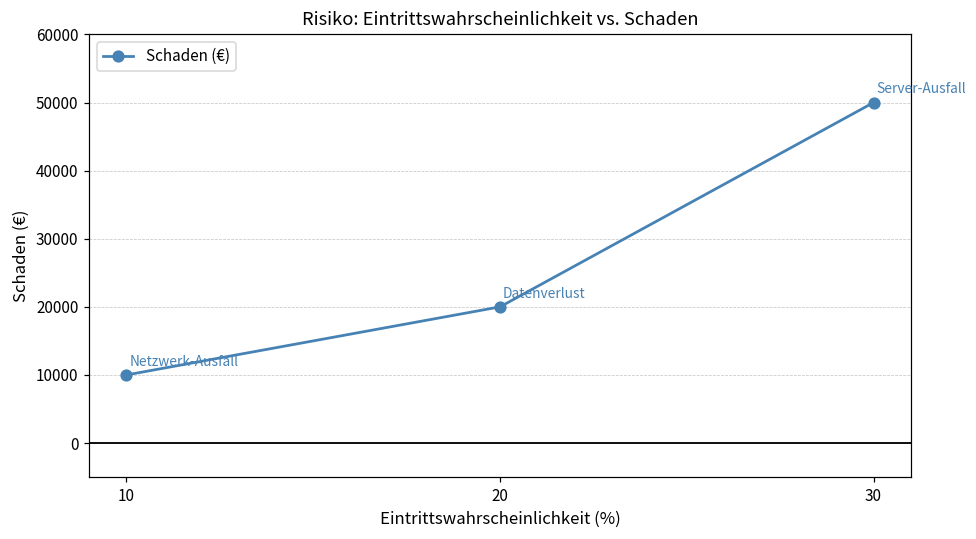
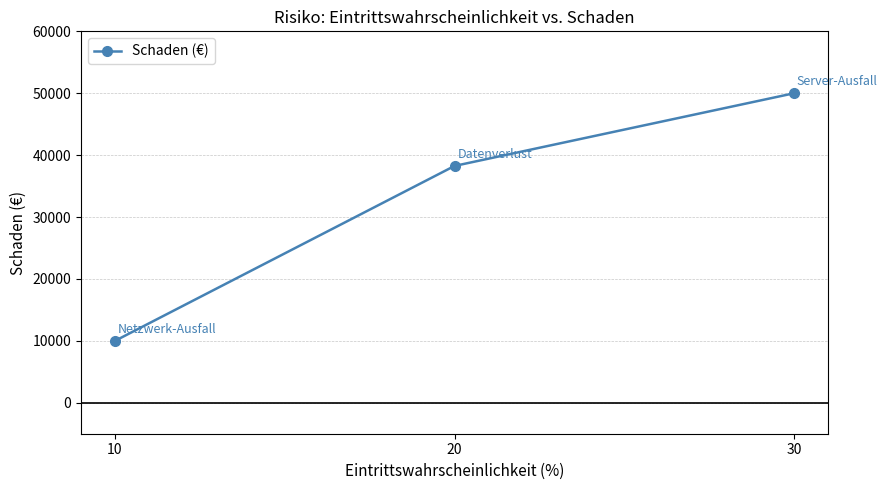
20: 20000 -> 38000
